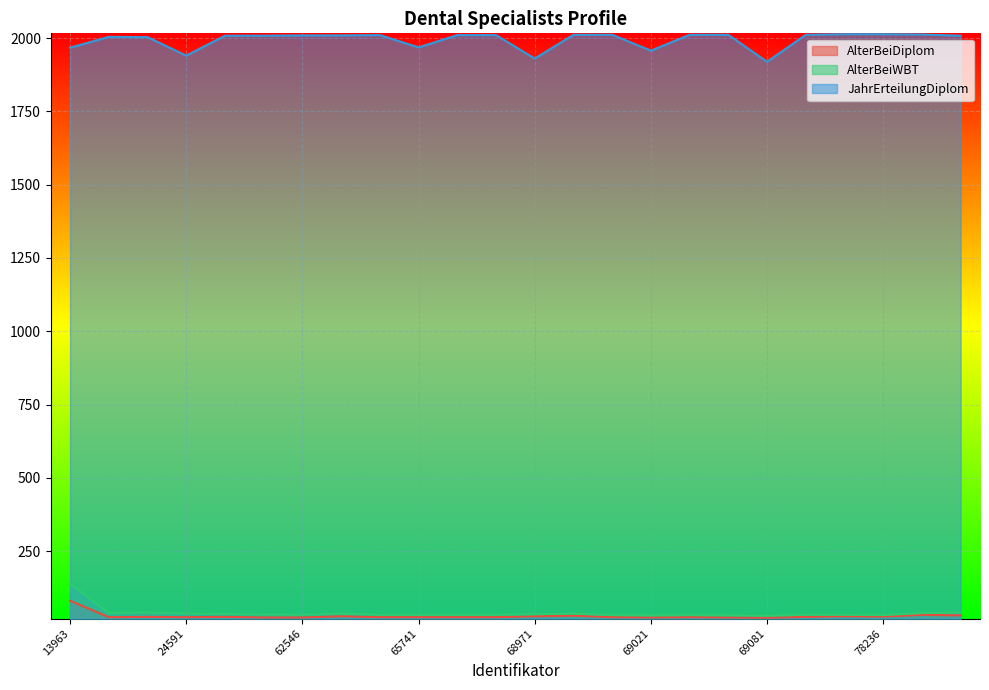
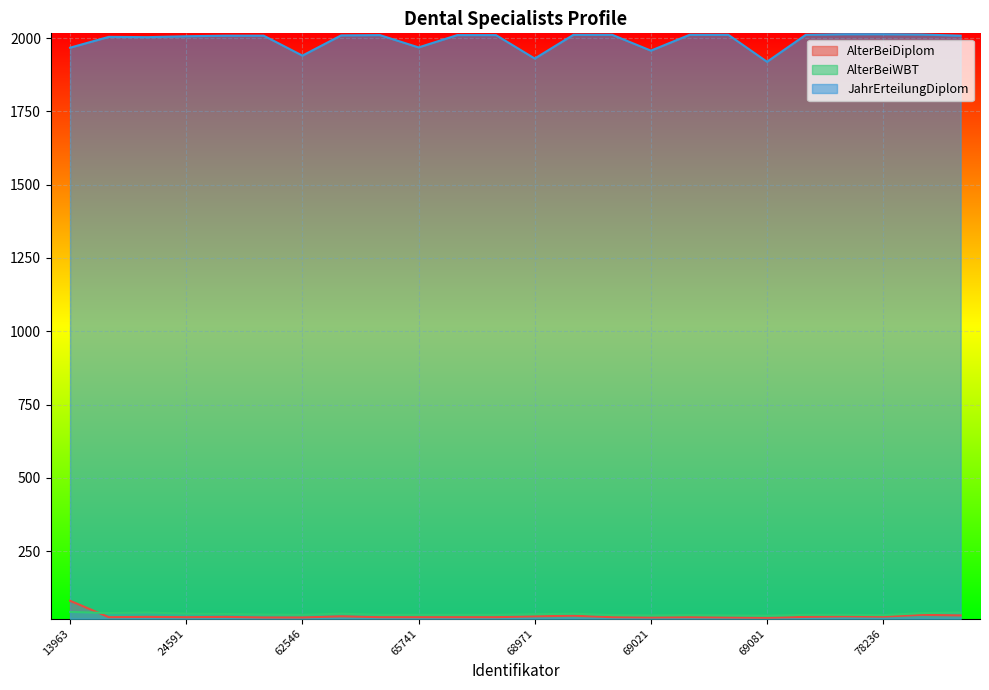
AlterBeiWBT, 13963: 140 -> 40
JahrErteilungDiplom, 24591: 1940 -> 2010
JahrErteilungDiplom, 62546: 2010 -> 1940
